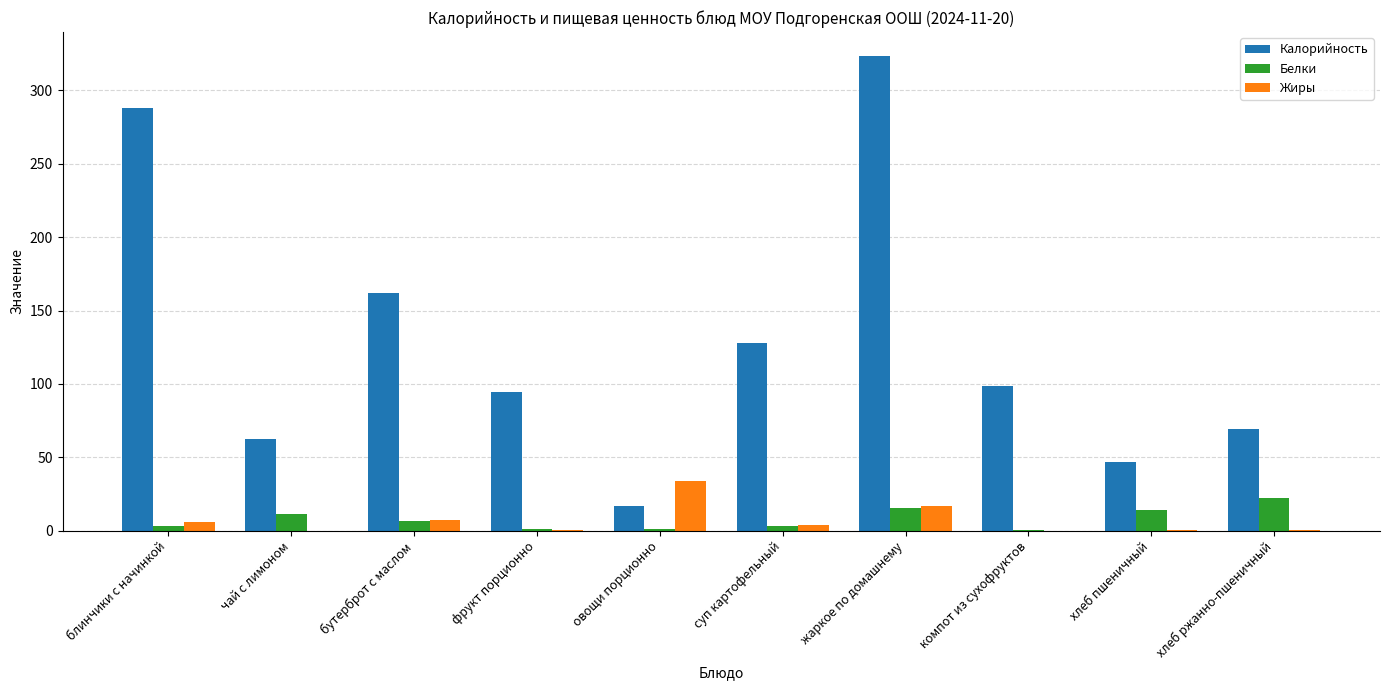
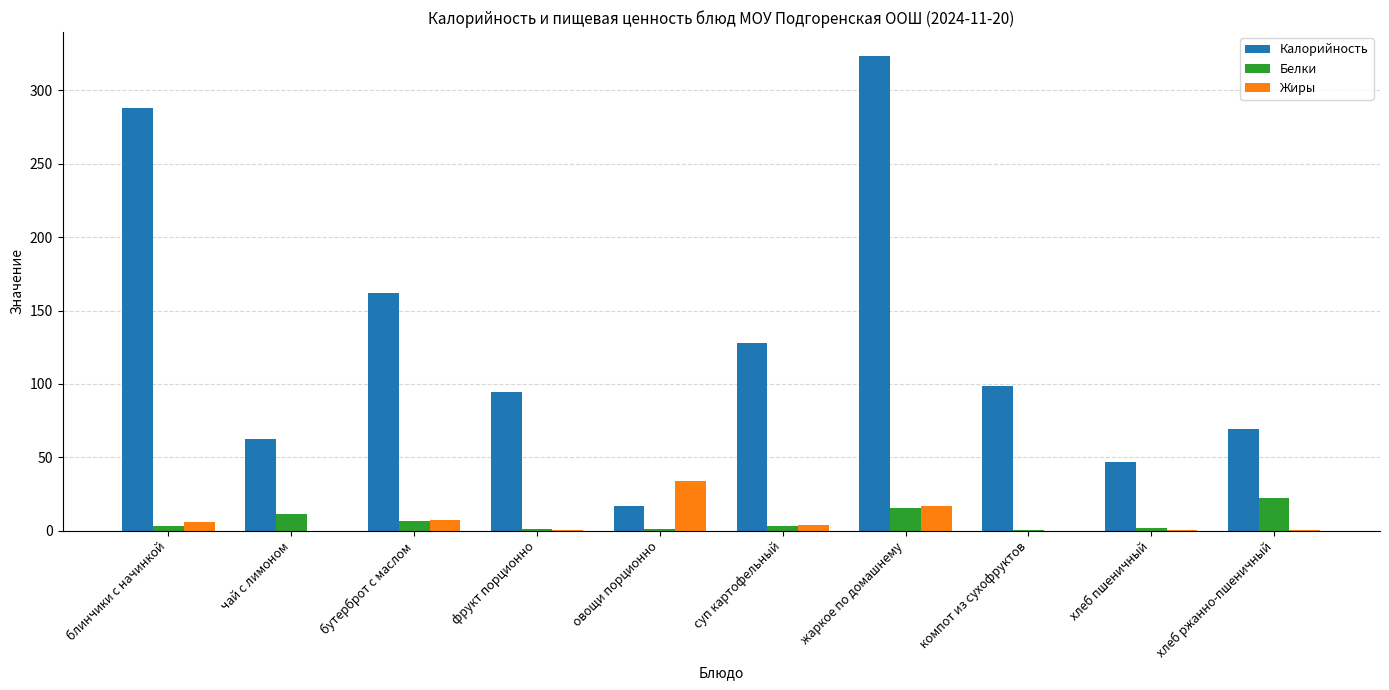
Белки, хлеб пшеничный: 14 -> 2
